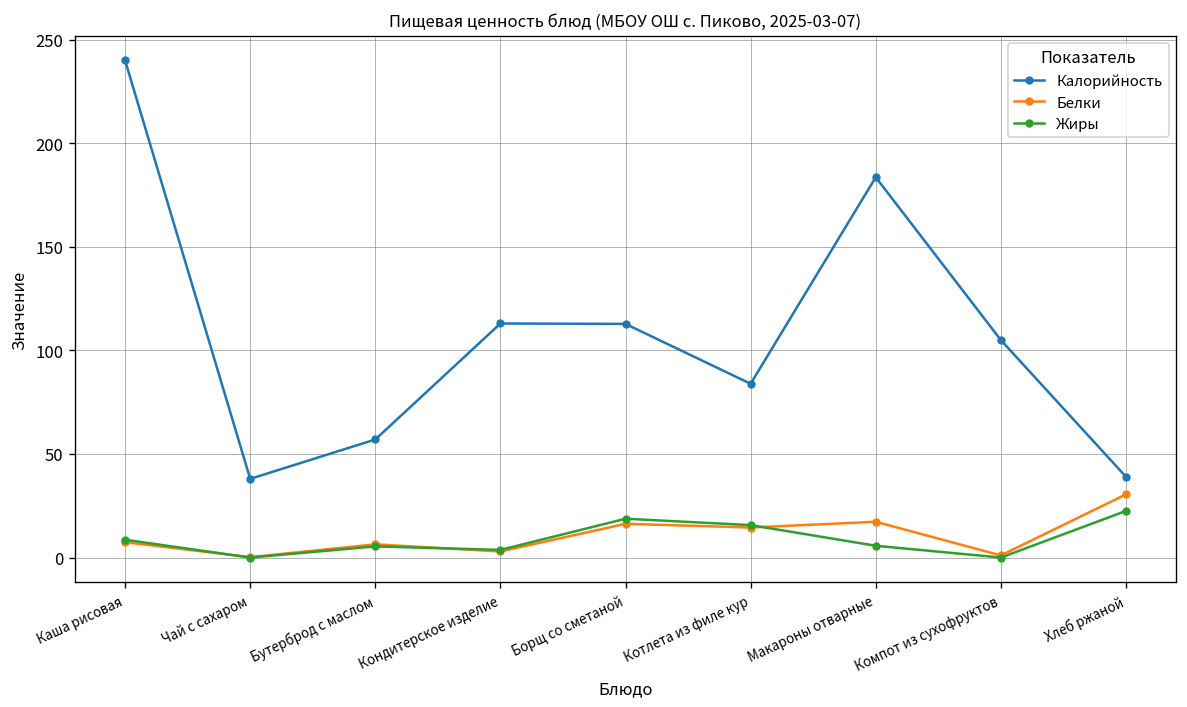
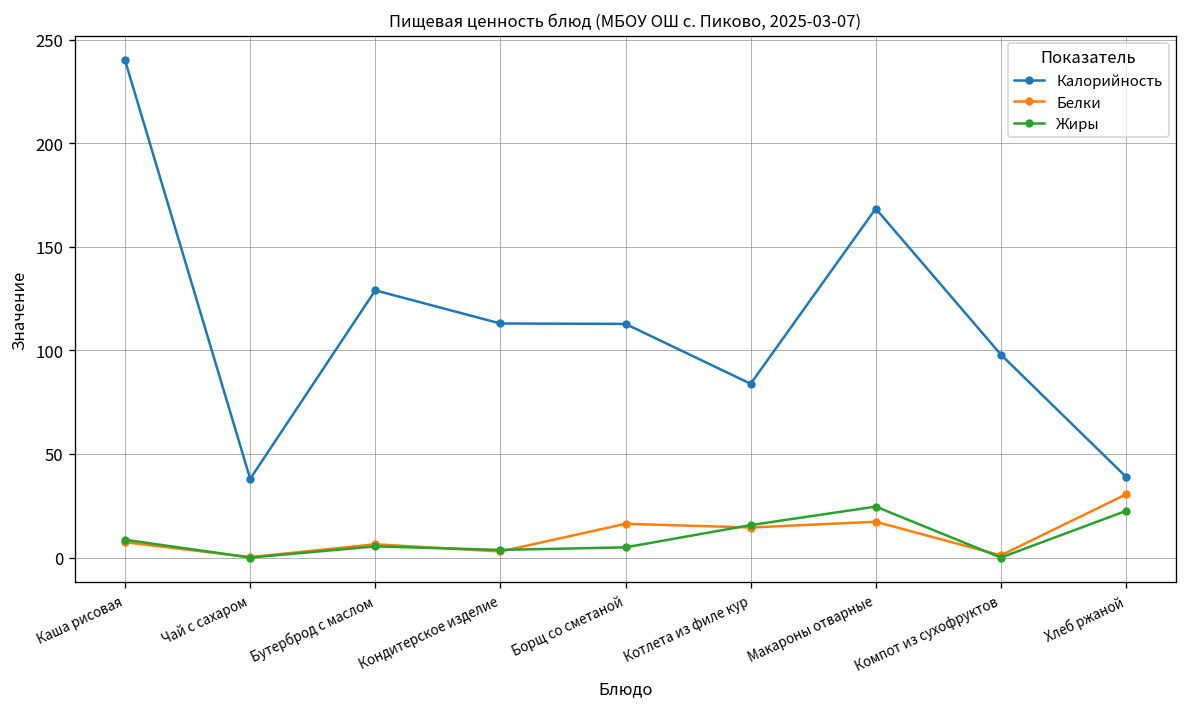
Калорийность, Бутерброд с маслом: 57 -> 129
Жиры, Борщ со сметаной: 19 -> 5
Калорийность, Макароны отварные: 184 -> 168
Жиры, Макароны отварные: 6 -> 25
Калорийность, Компот из сухофруктов: 105 -> 98
